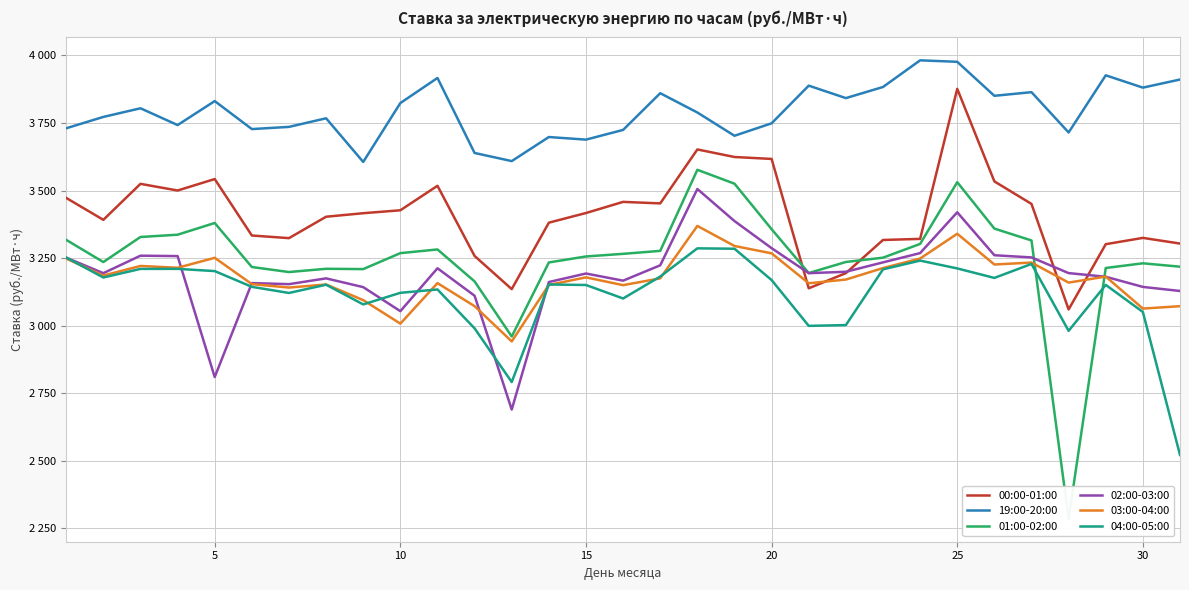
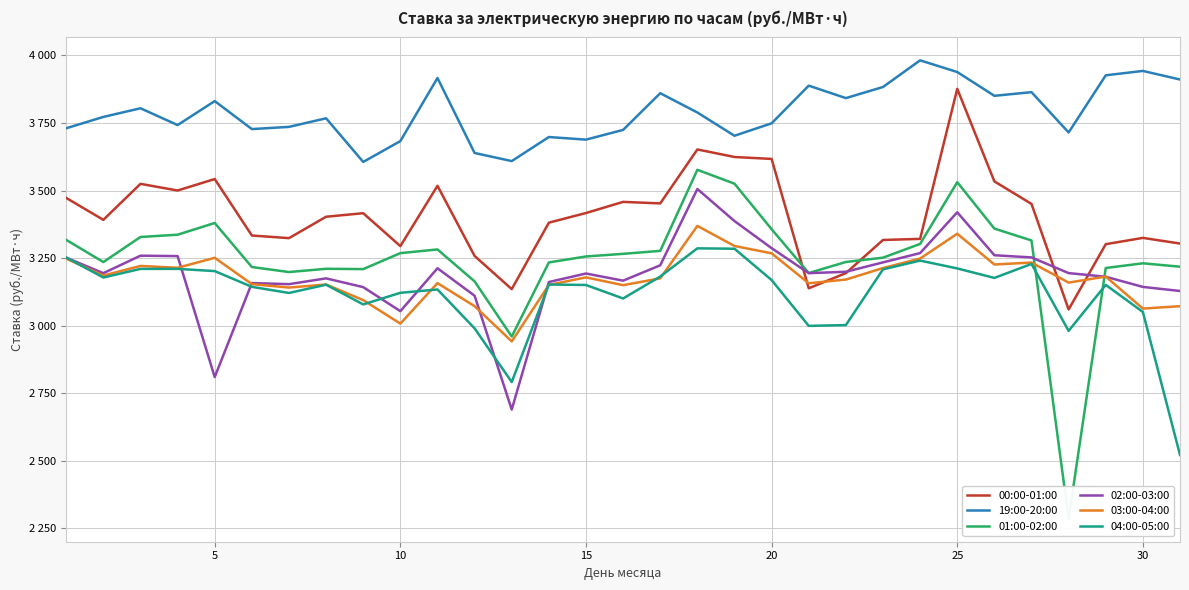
00:00-01:00, 10: 3430 -> 3290
19:00-20:00, 10: 3820 -> 3680
19:00-20:00, 25: 3980 -> 3940
19:00-20:00, 30: 3880 -> 3940
